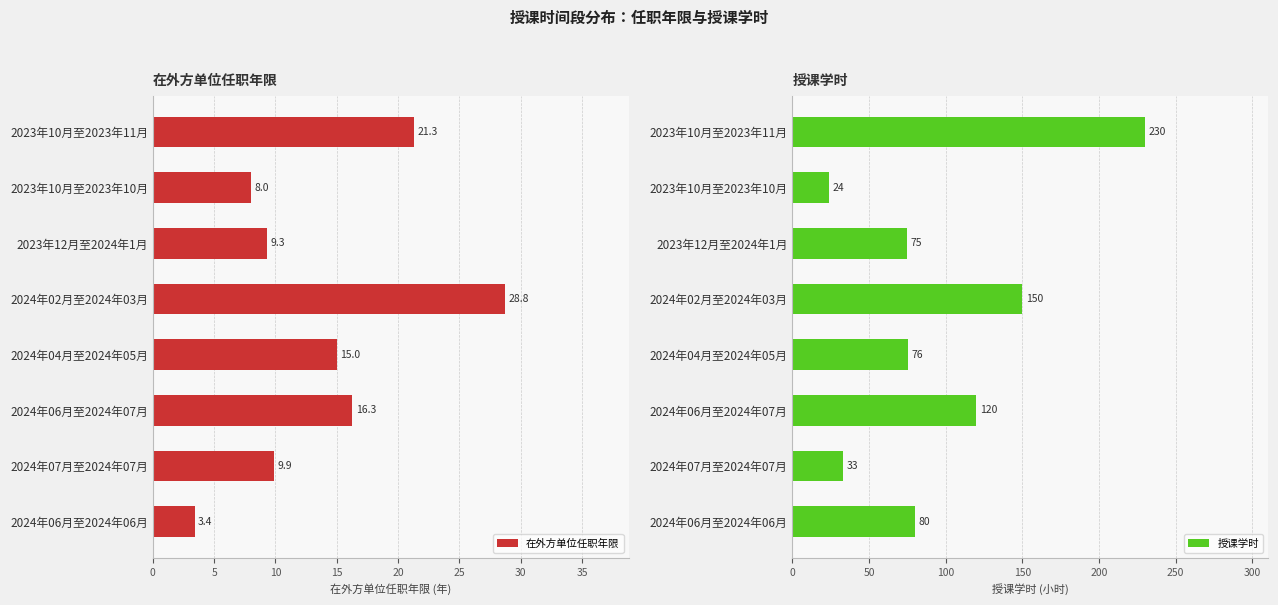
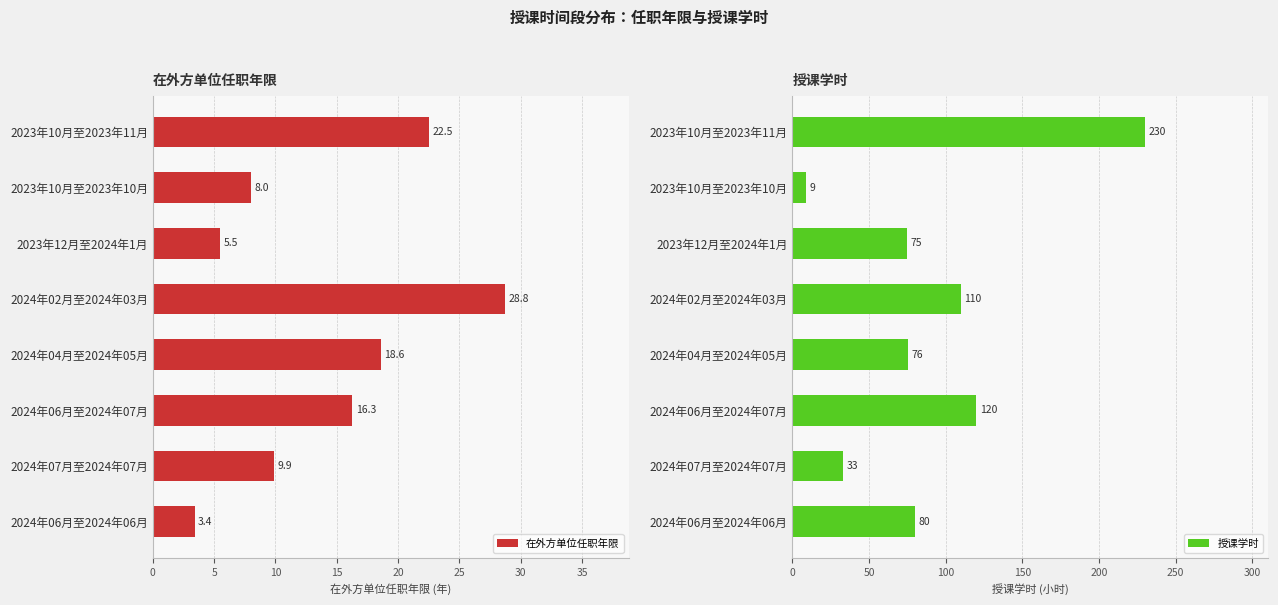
在外方单位任职年限, 2023年10月至2023年11月: 21.3 -> 22.5
在外方单位任职年限, 2023年12月至2024年1月: 9.3 -> 5.5
在外方单位任职年限, 2024年04月至2024年05月: 15.0 -> 18.6
授课学时, 2023年10月至2023年10月: 24 -> 9
授课学时, 2024年02月至2024年03月: 150 -> 110
